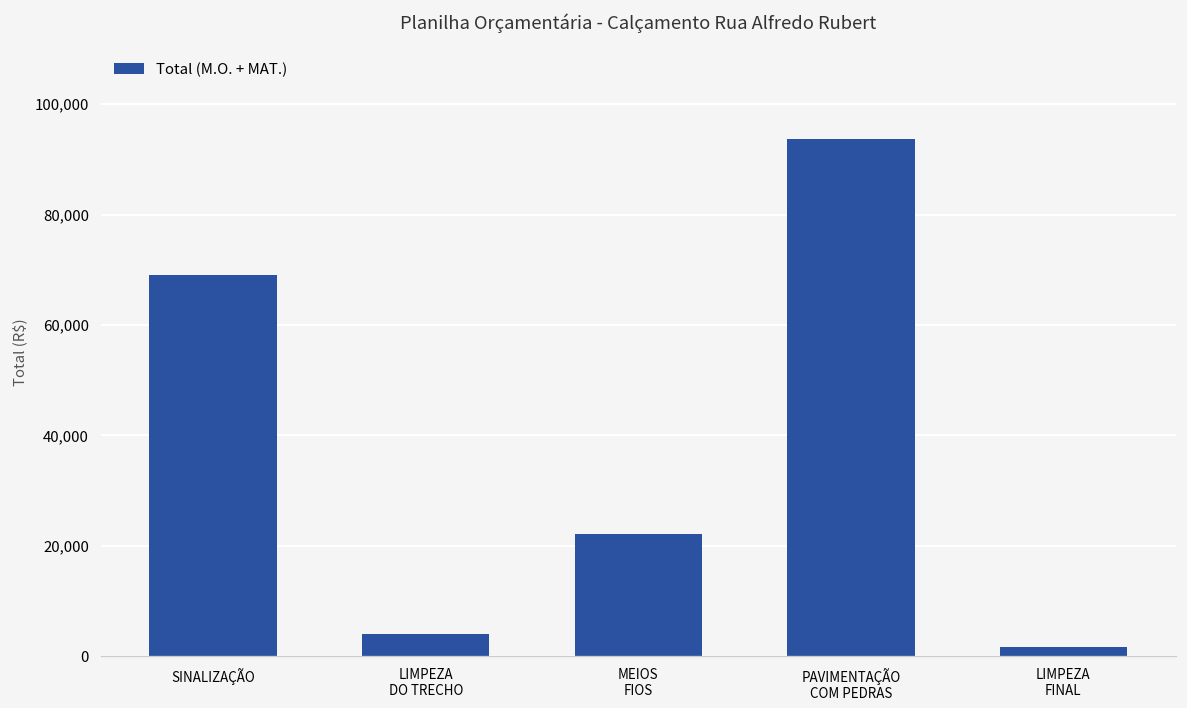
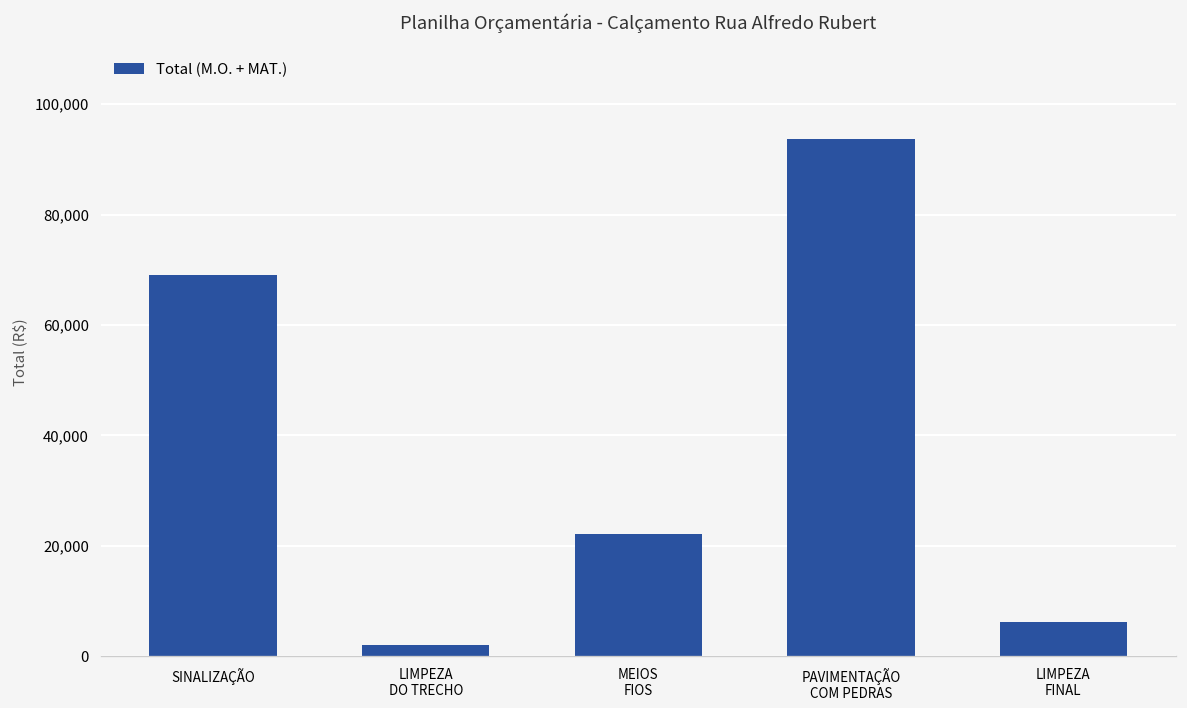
LIMPEZA DO TRECHO: 4,000 -> 2,000
LIMPEZA FINAL: 2,000 -> 6,000
